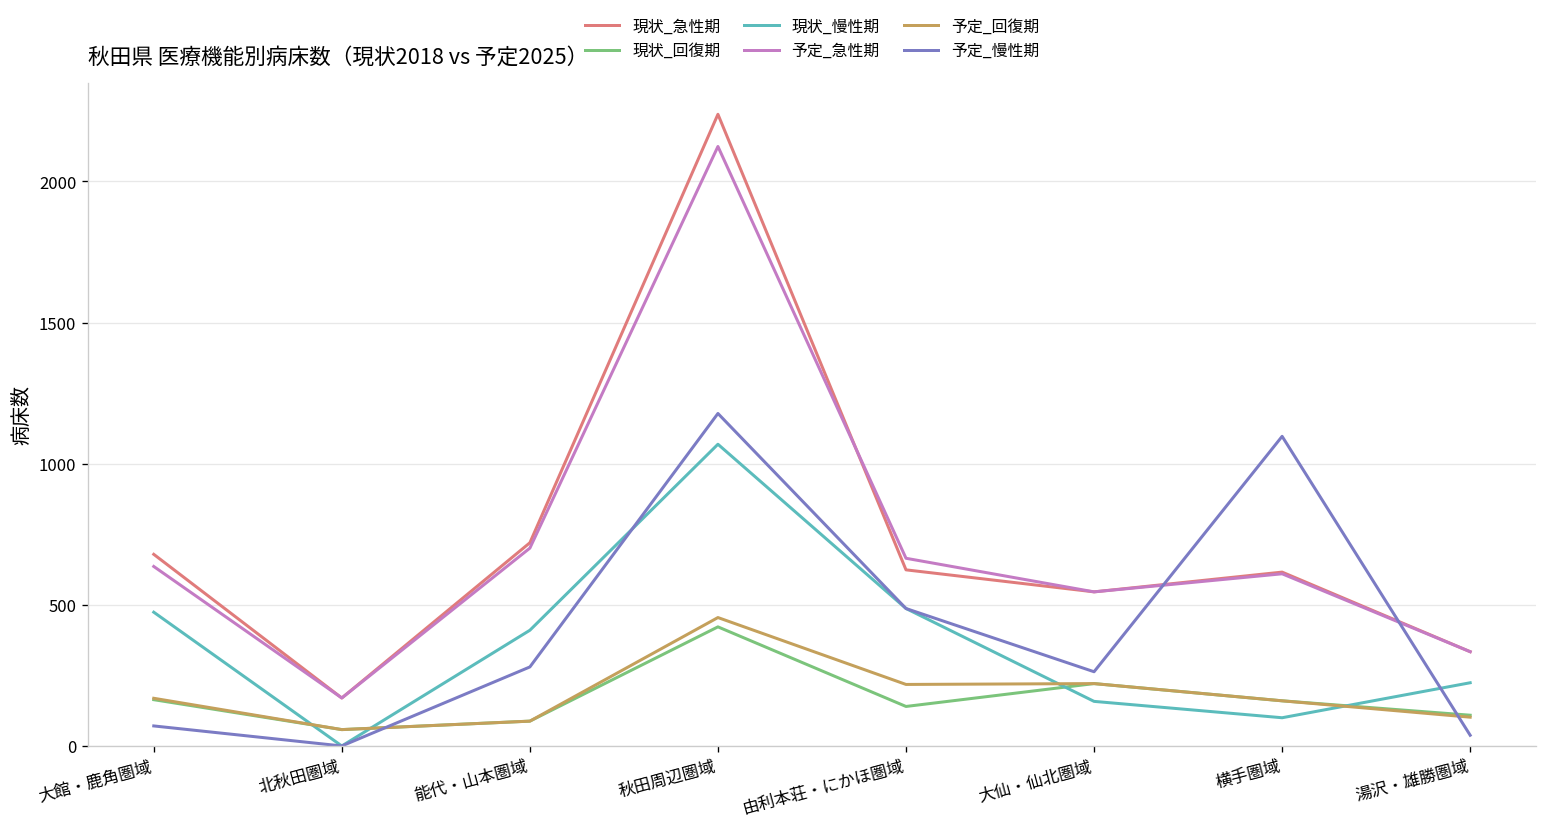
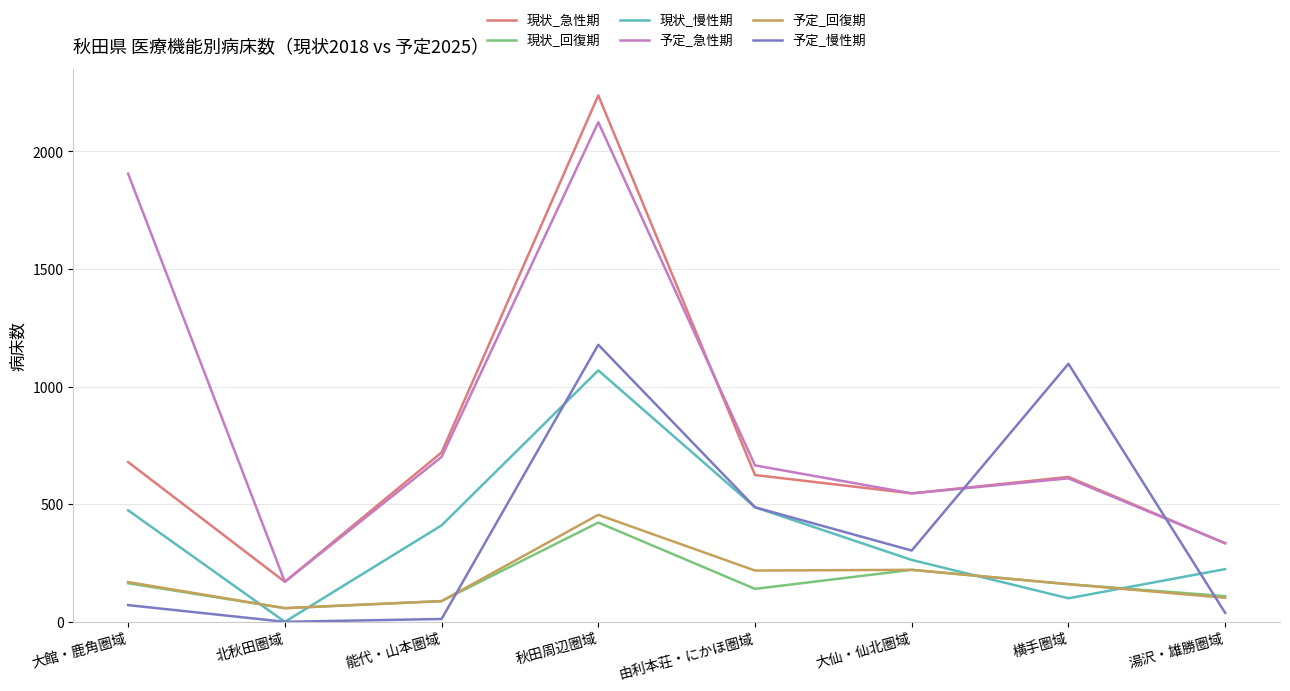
予定_急性期, 大館・鹿角圏域: 640 -> 1910
予定_慢性期, 能代・山本圏域: 280 -> 10
現状_慢性期, 大仙・仙北圏域: 160 -> 260
予定_慢性期, 大仙・仙北圏域: 260 -> 300
